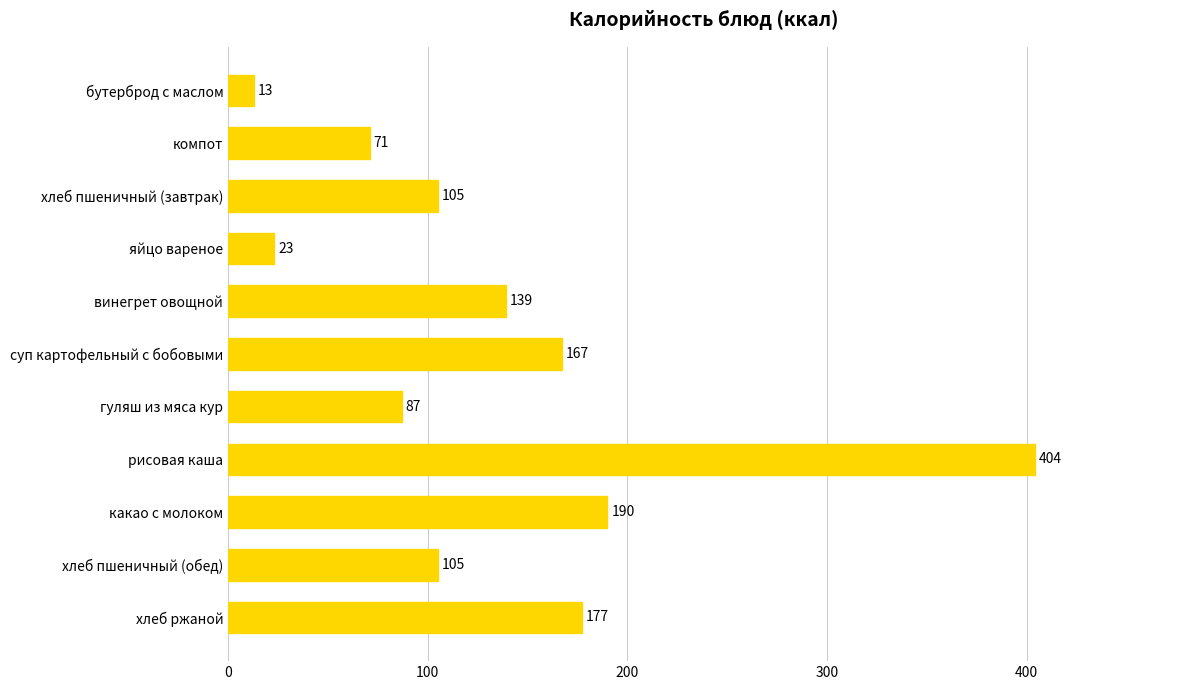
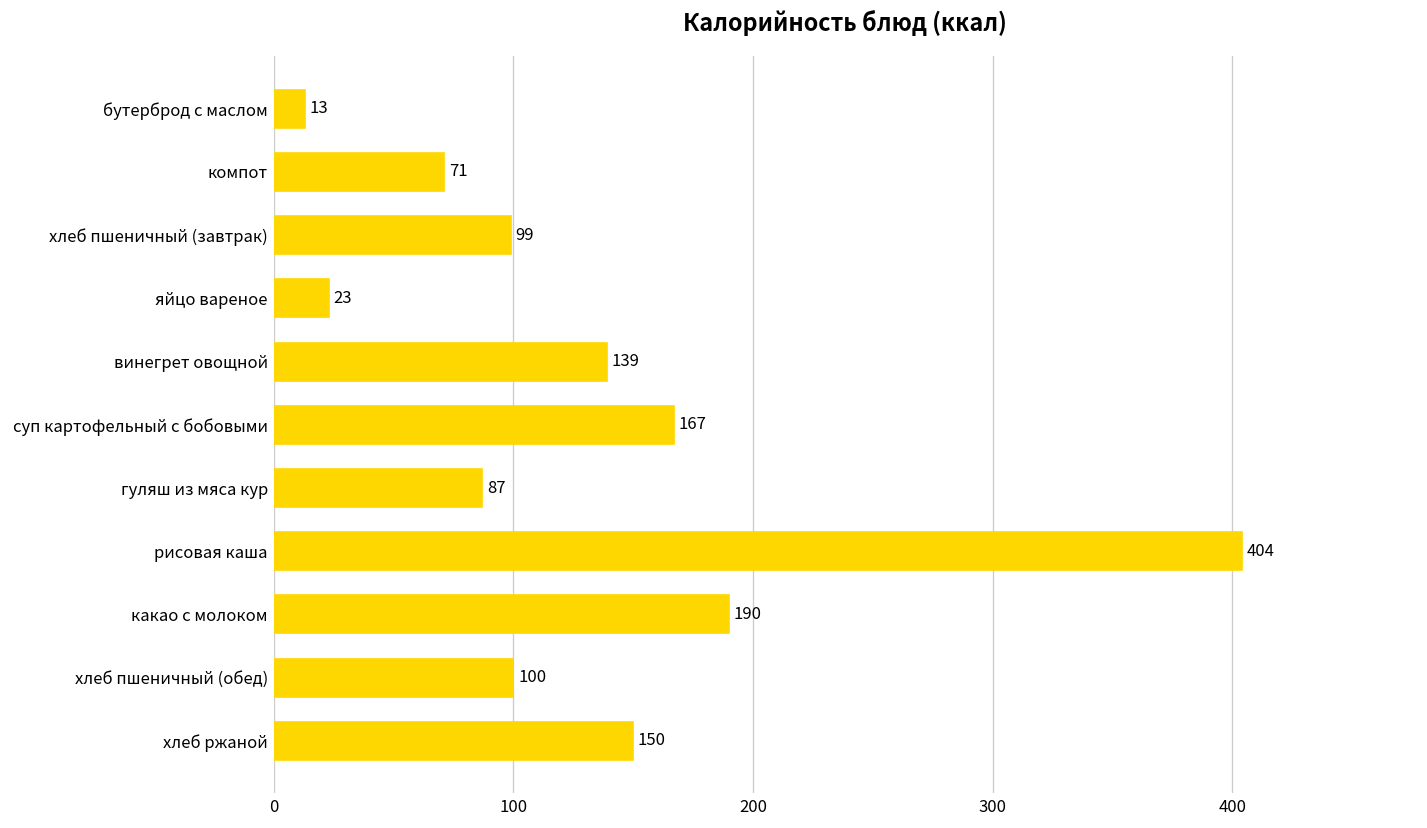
хлеб пшеничный (завтрак): 105 -> 99
хлеб пшеничный (обед): 105 -> 100
хлеб ржаной: 177 -> 150
